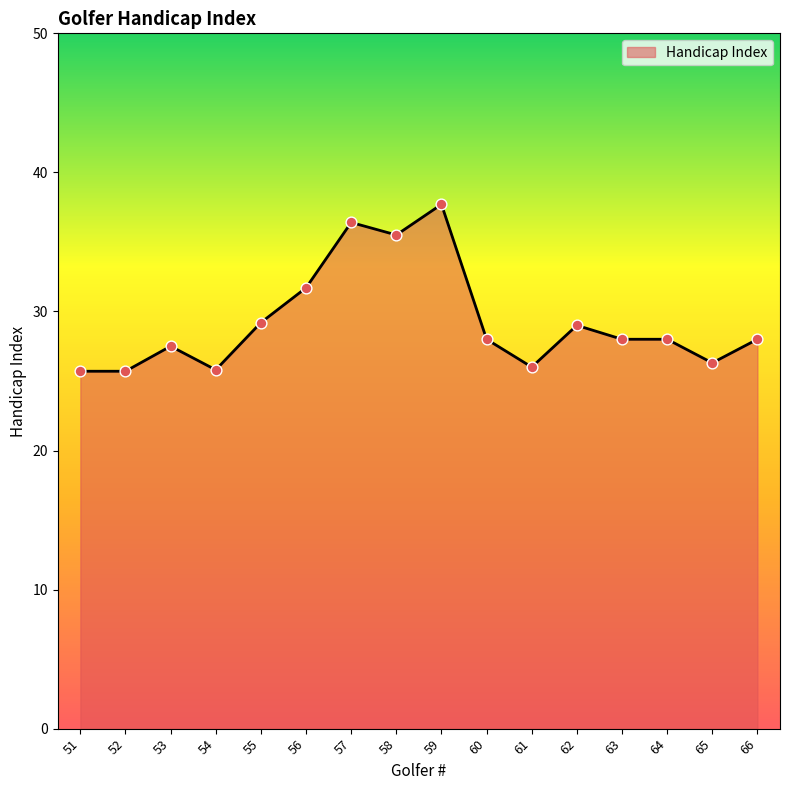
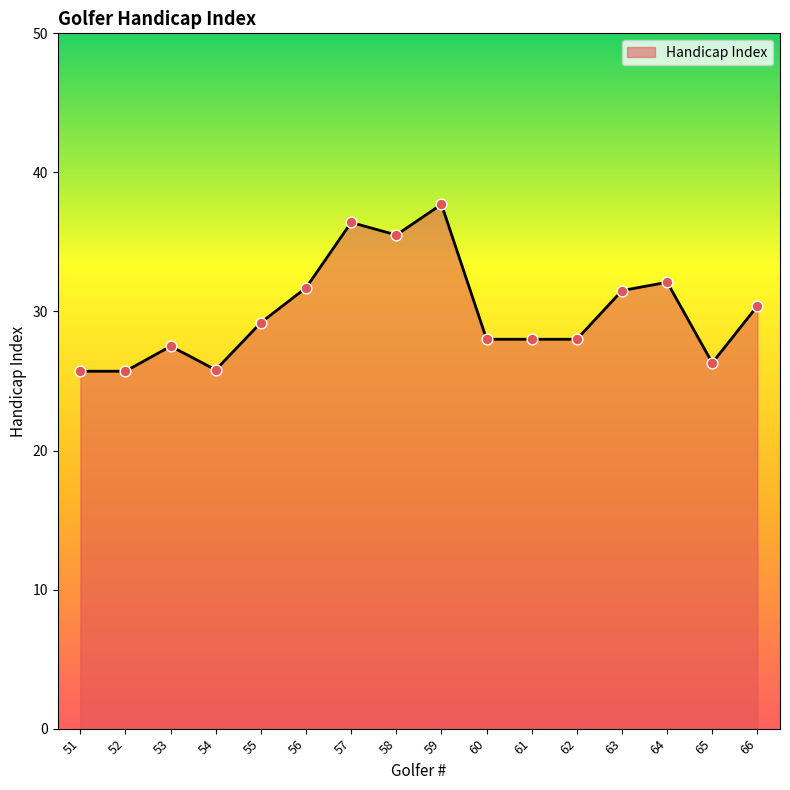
61: 26 -> 28
62: 29 -> 28
63: 28.0 -> 31.5
64: 28.0 -> 32.1
66: 28.0 -> 30.4
